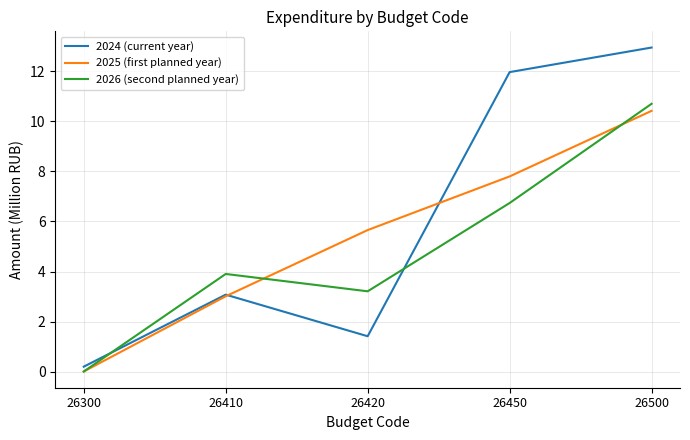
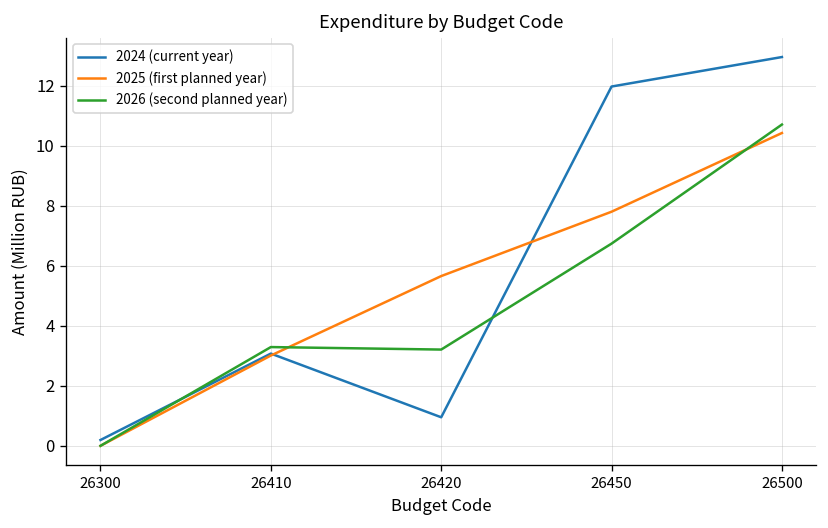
2026 (second planned year), 26410: 3.9 -> 3.3
2024 (current year), 26420: 1.4 -> 1.0
